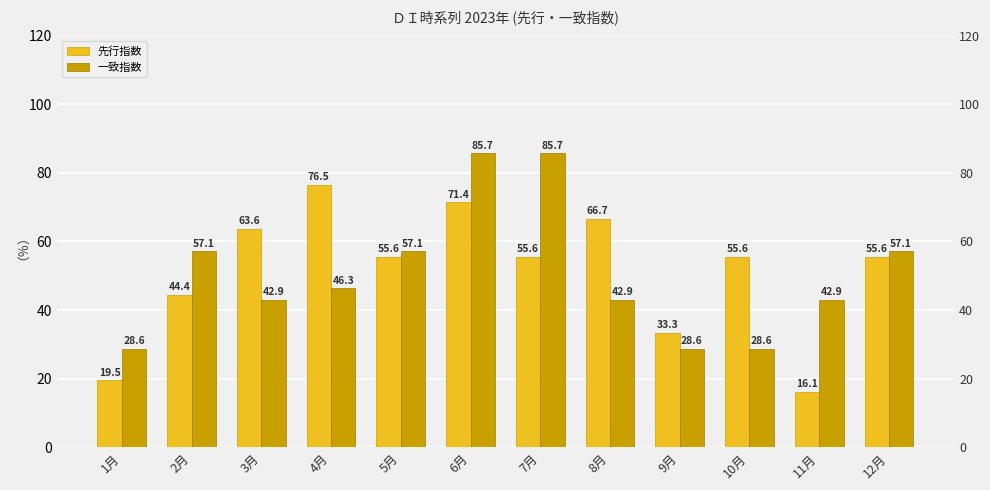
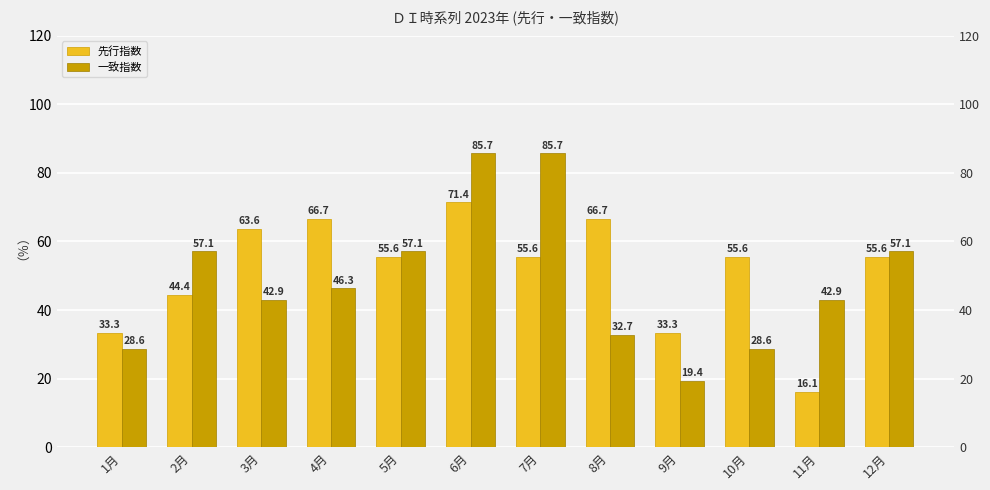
先行指数, 1月: 19.5 -> 33.3
先行指数, 4月: 76.5 -> 66.7
一致指数, 8月: 42.9 -> 32.7
一致指数, 9月: 28.6 -> 19.4
